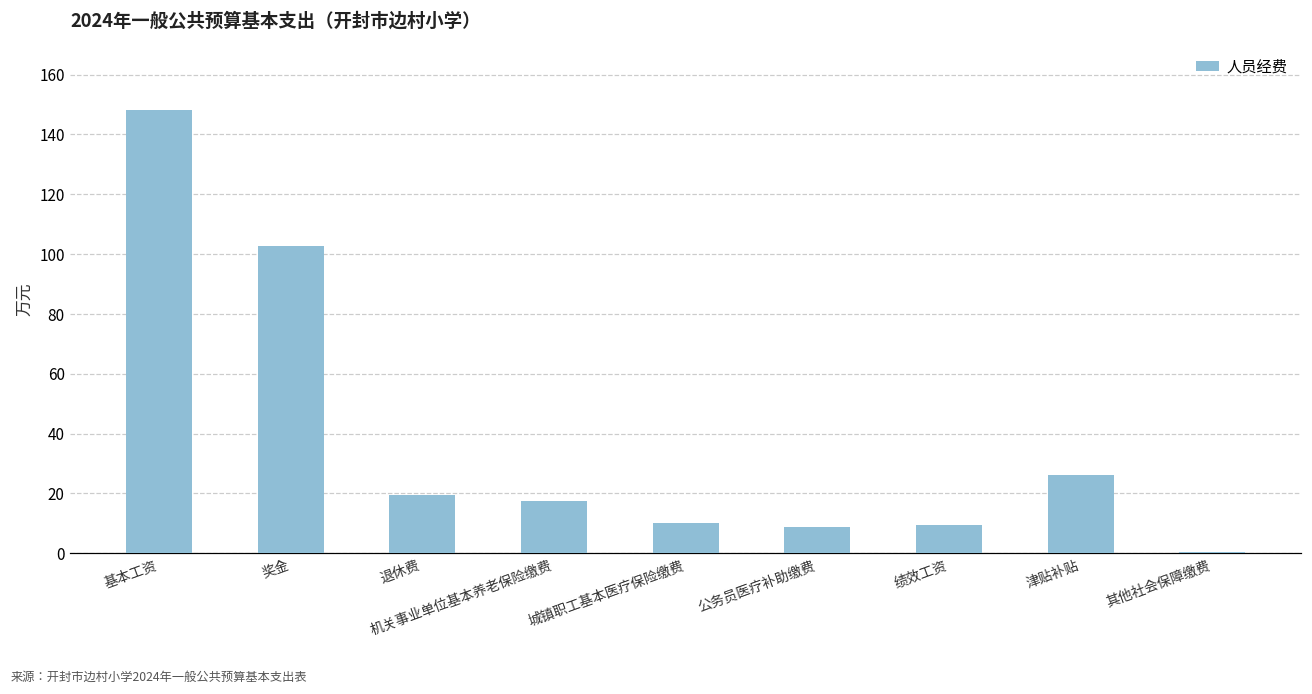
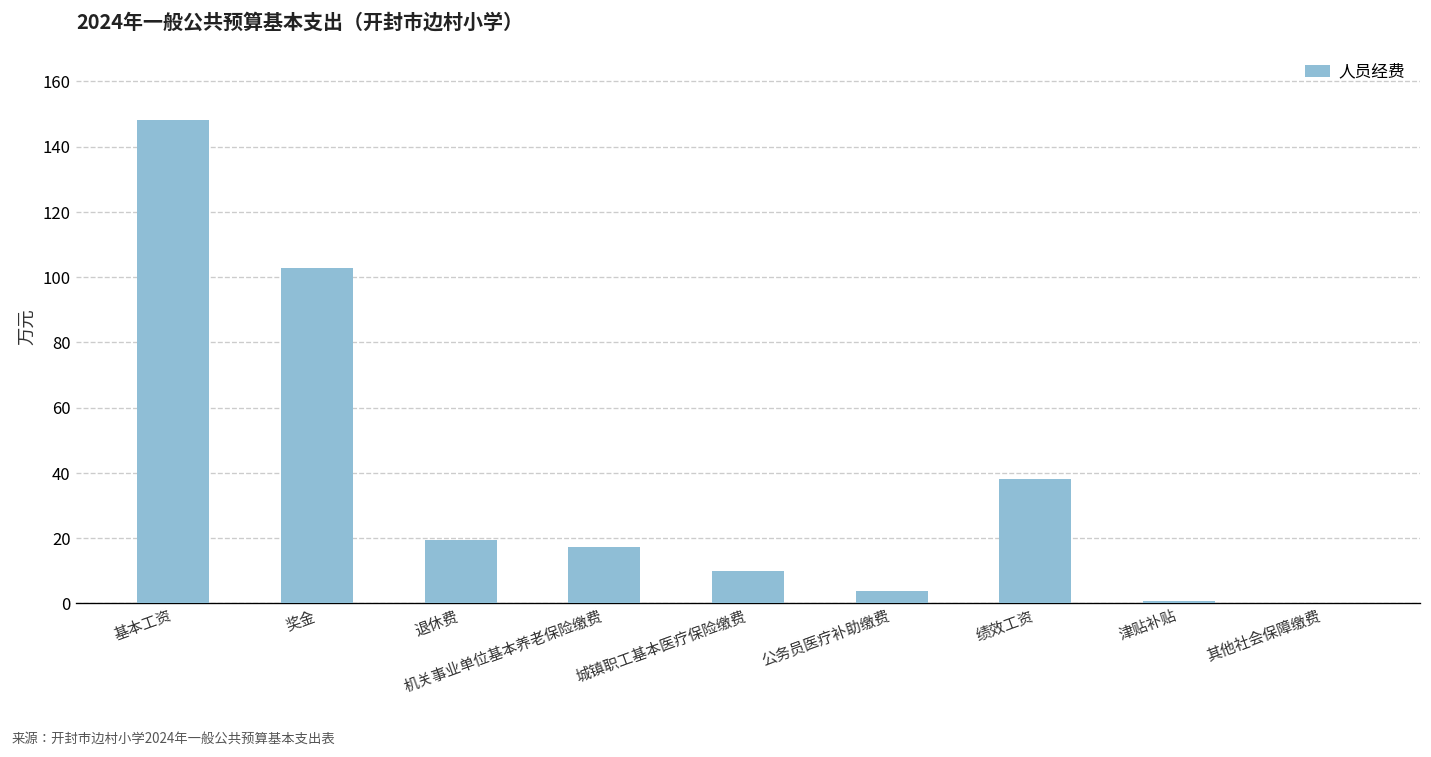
公务员医疗补助缴费: 9 -> 4
绩效工资: 10 -> 38
津贴补贴: 26 -> 1
